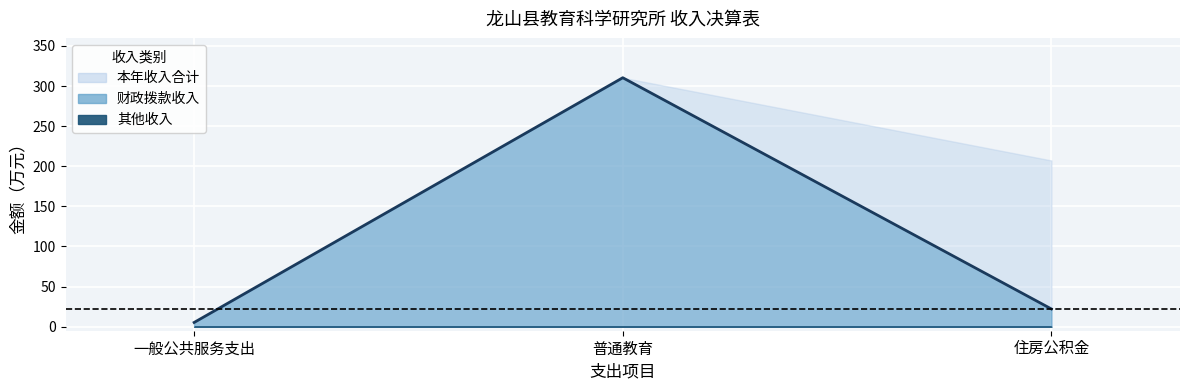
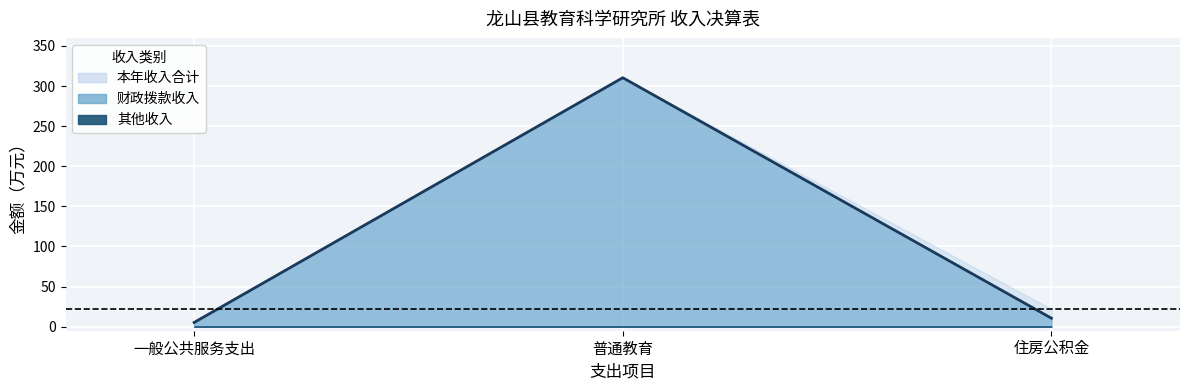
本年收入合计, 住房公积金: 210 -> 20
财政拨款收入, 住房公积金: 20 -> 10
